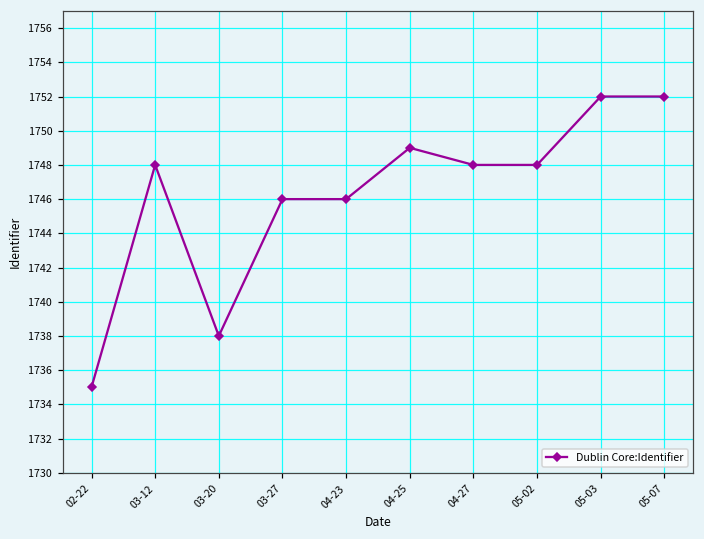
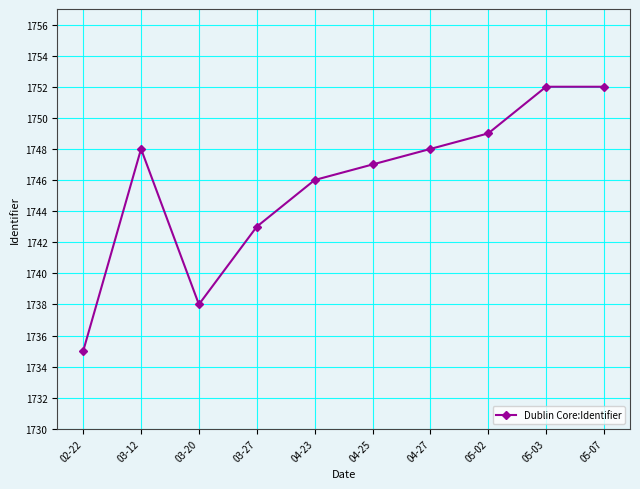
03-27: 1746 -> 1743
04-25: 1749 -> 1747
05-02: 1748 -> 1749
